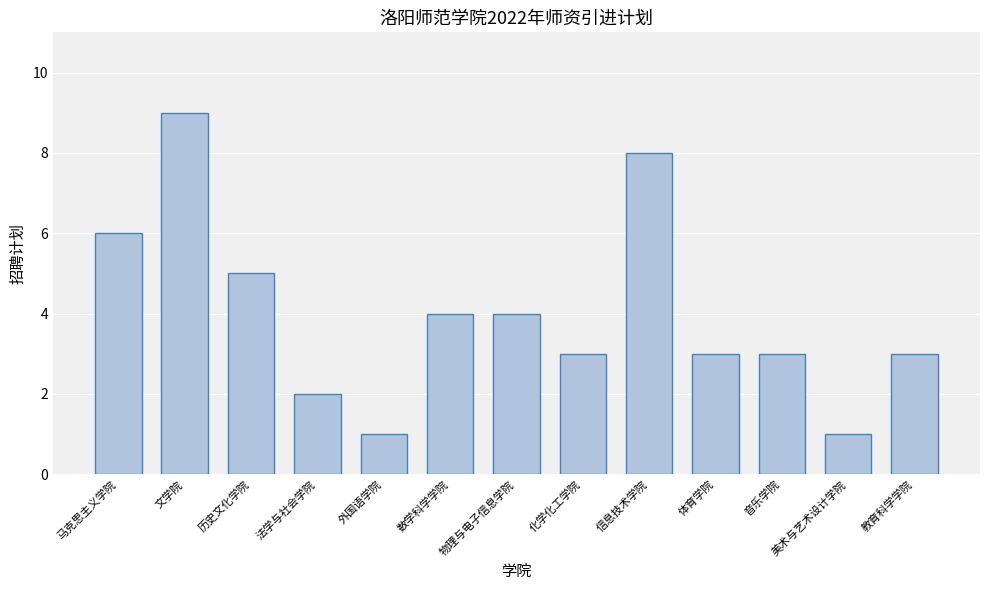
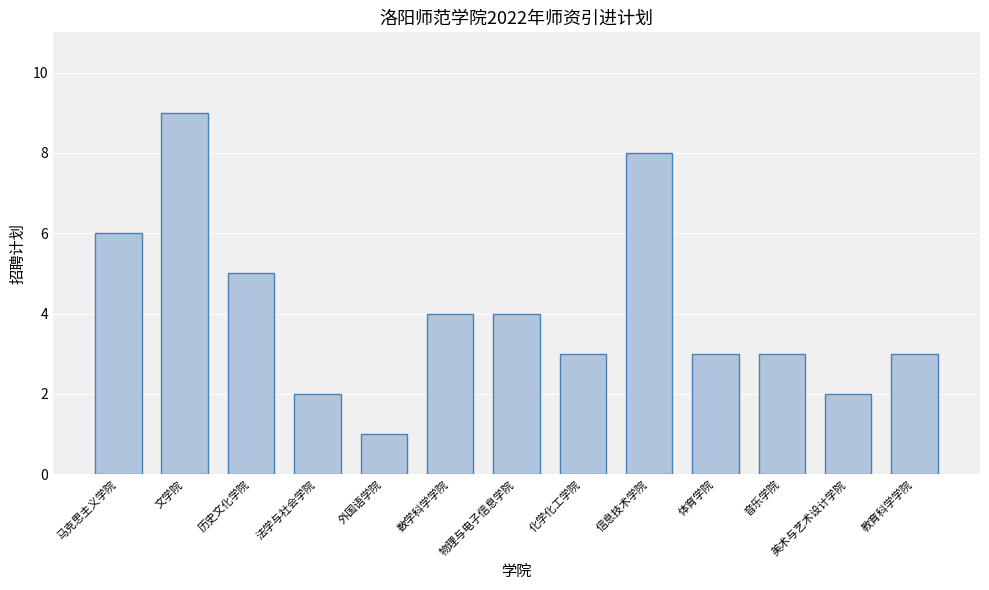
美术与艺术设计学院: 1 -> 2
